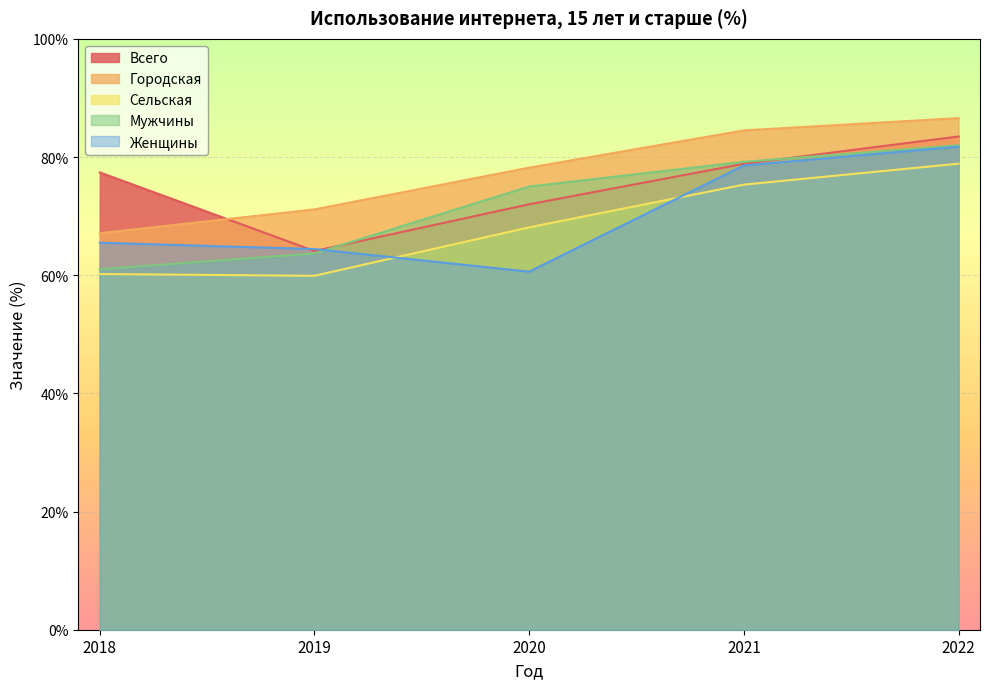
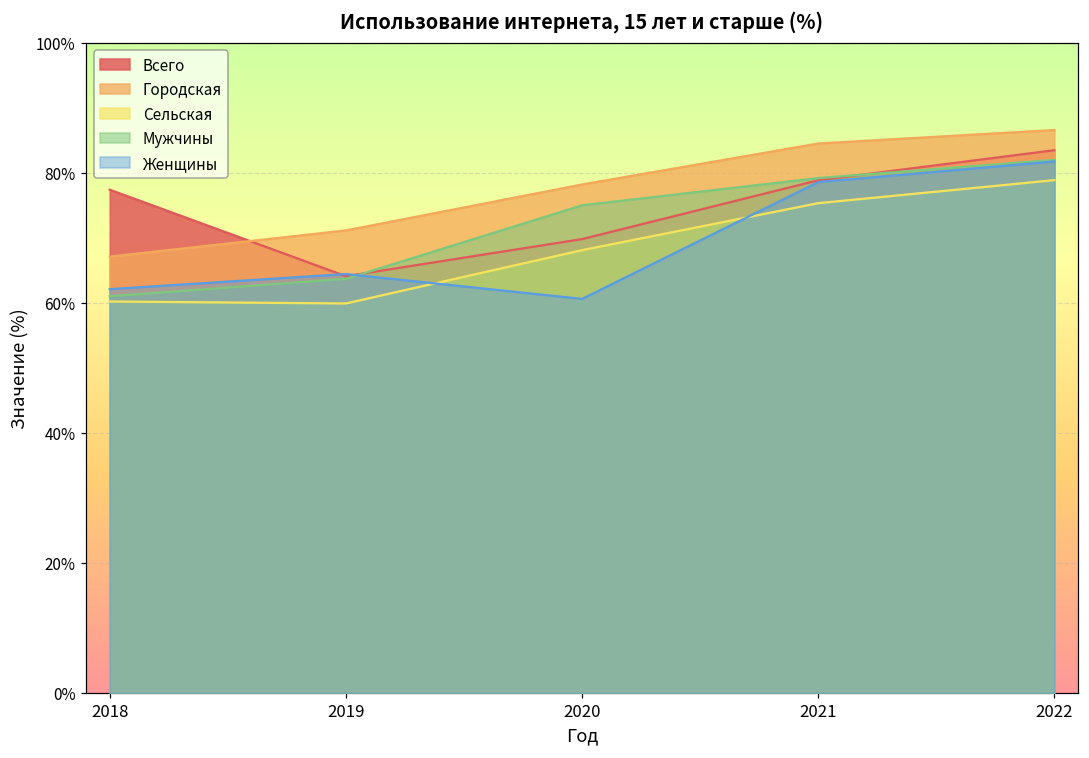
Женщины, 2018: 66% -> 62%
Всего, 2020: 72% -> 70%
